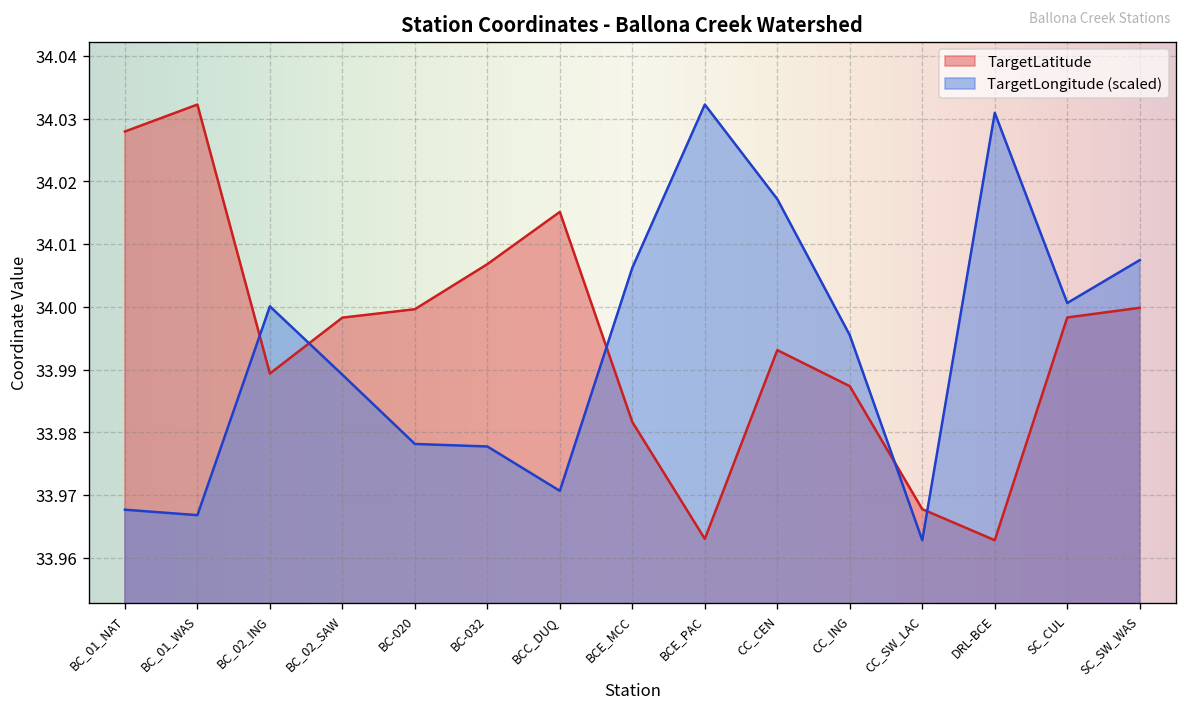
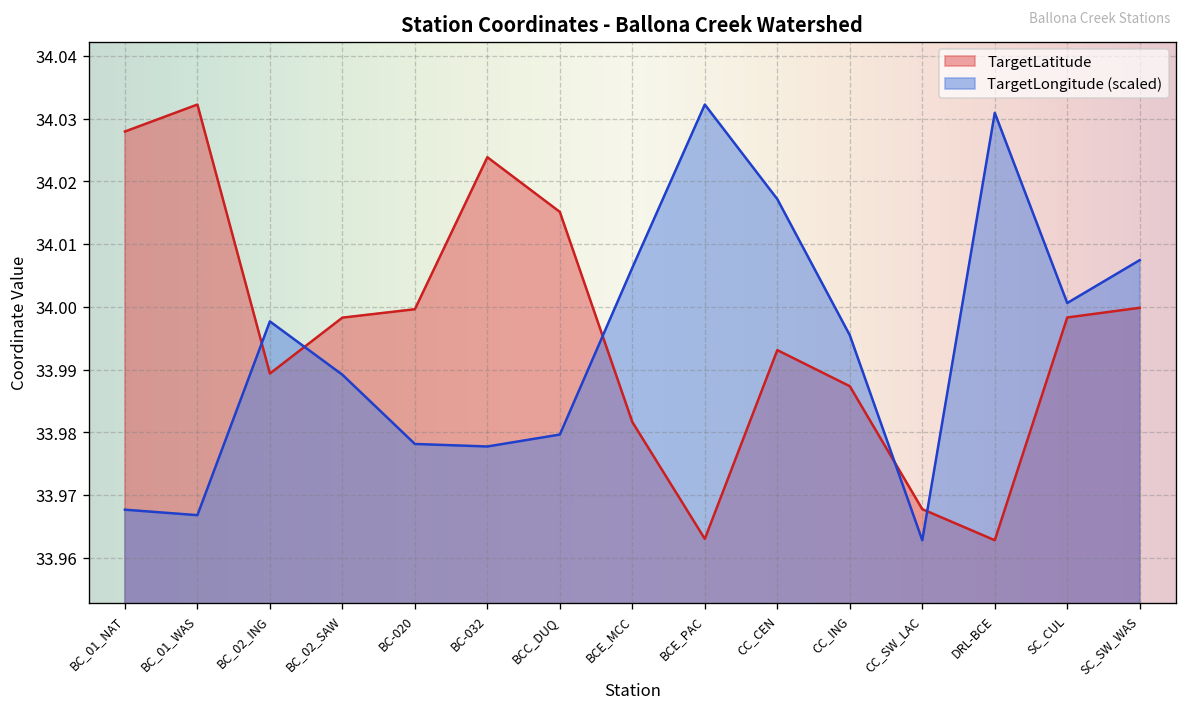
TargetLongitude (scaled), BC_02_ING: 34.000 -> 33.998
TargetLatitude, BC-032: 34.007 -> 34.024
TargetLongitude (scaled), BCC_DUQ: 33.971 -> 33.980
